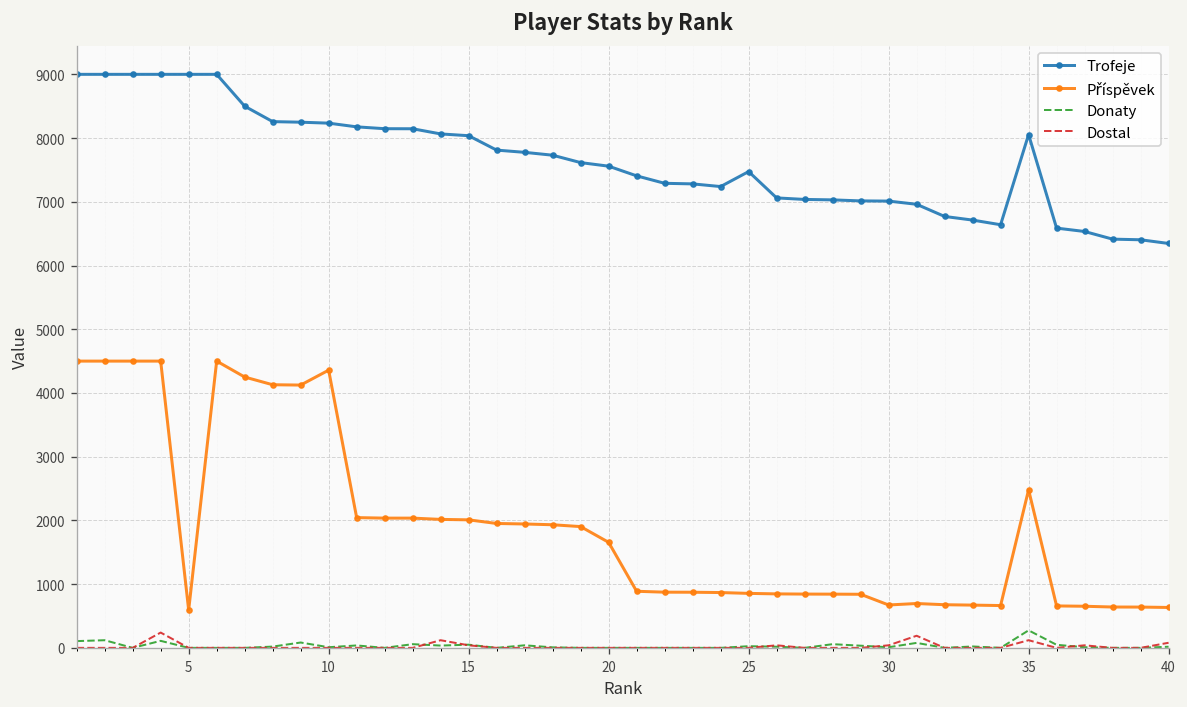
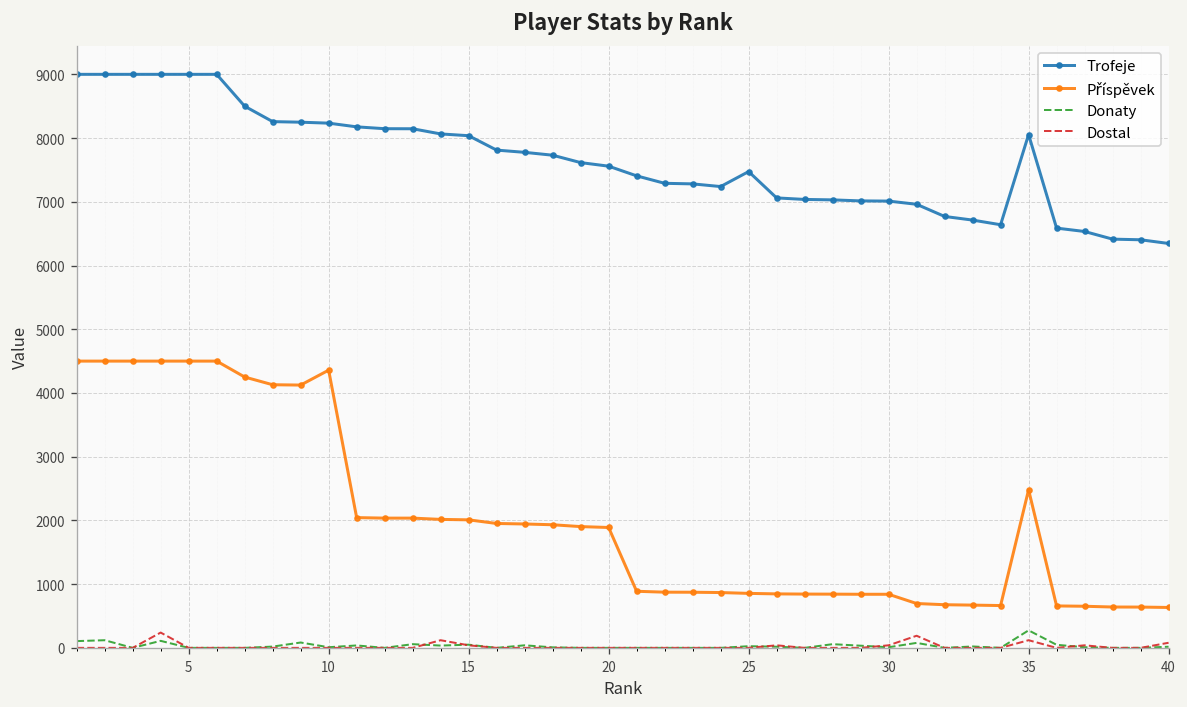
Příspěvek, 5: 600 -> 4500
Příspěvek, 20: 1700 -> 1900
Příspěvek, 30: 700 -> 800
